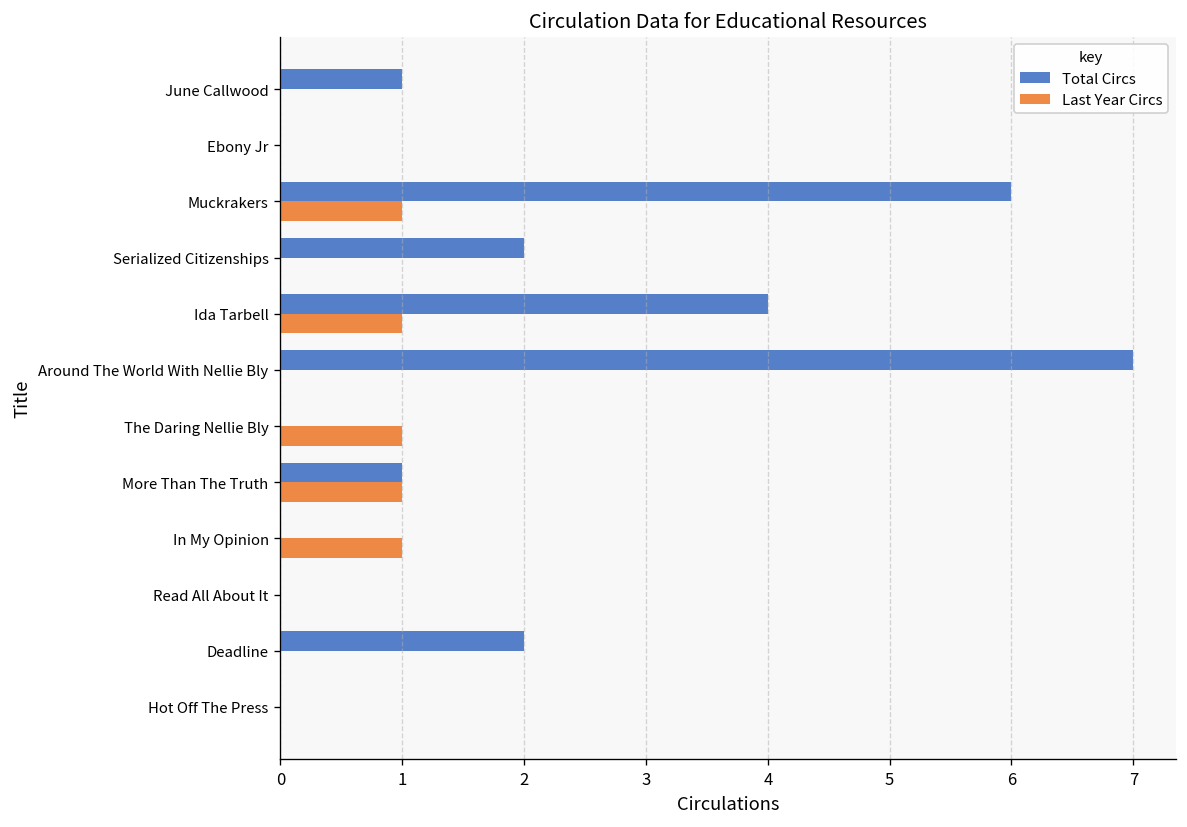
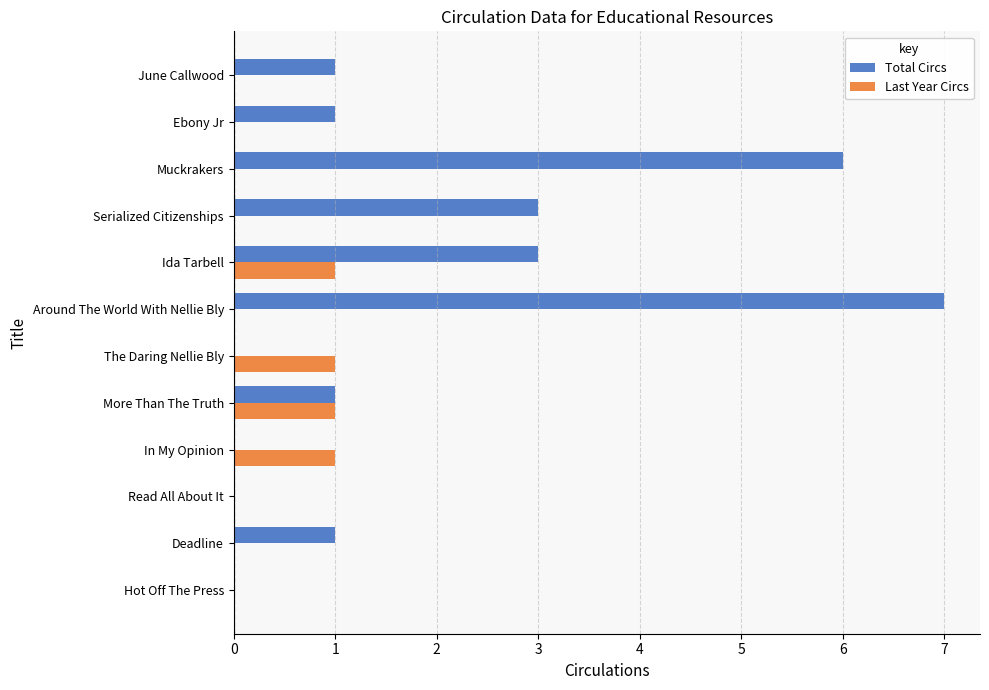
Total Circs, Ebony Jr: 0 -> 1
Last Year Circs, Muckrakers: 1 -> 0
Total Circs, Serialized Citizenships: 2 -> 3
Total Circs, Ida Tarbell: 4 -> 3
Total Circs, Deadline: 2 -> 1
